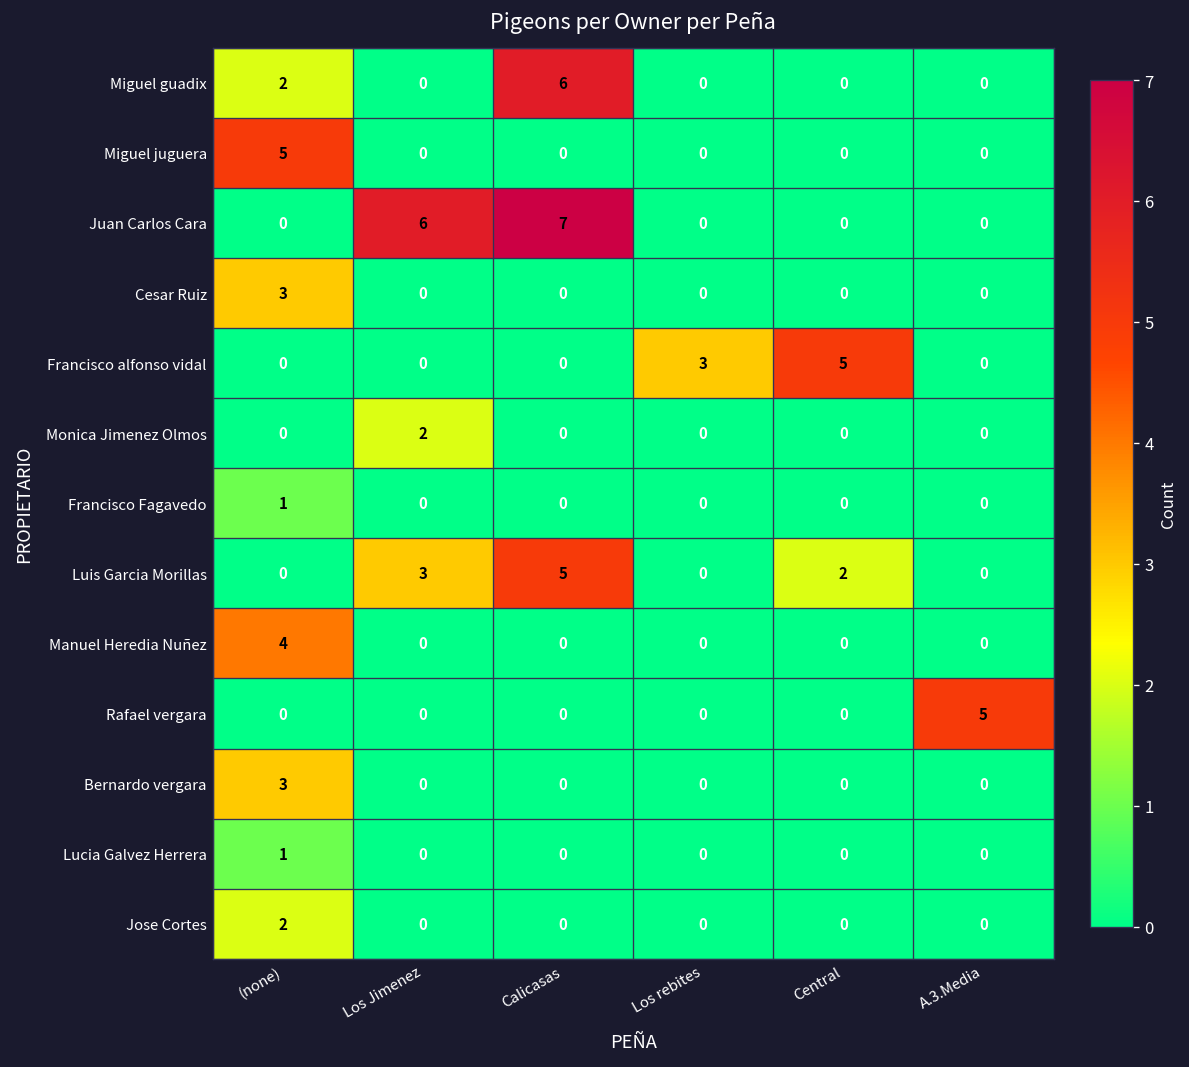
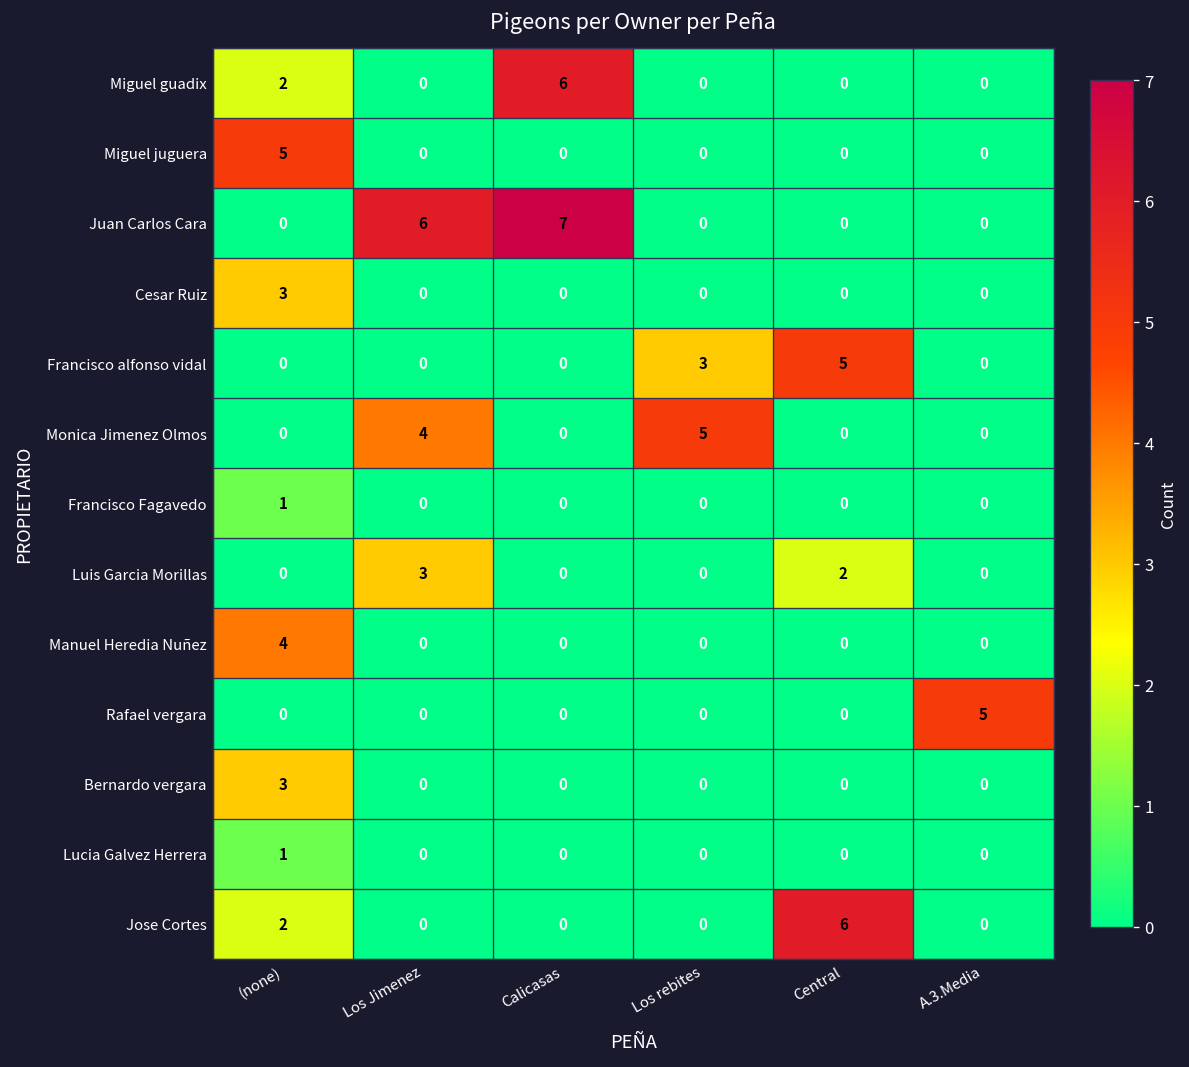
Monica Jimenez Olmos, Los Jimenez: 2 -> 4
Monica Jimenez Olmos, Los rebites: 0 -> 5
Luis Garcia Morillas, Calicasas: 5 -> 0
Jose Cortes, Central: 0 -> 6
